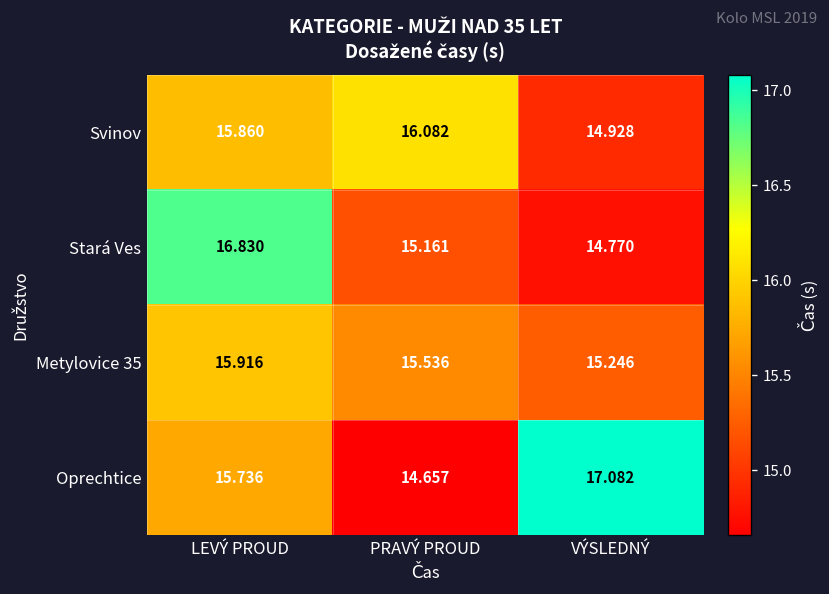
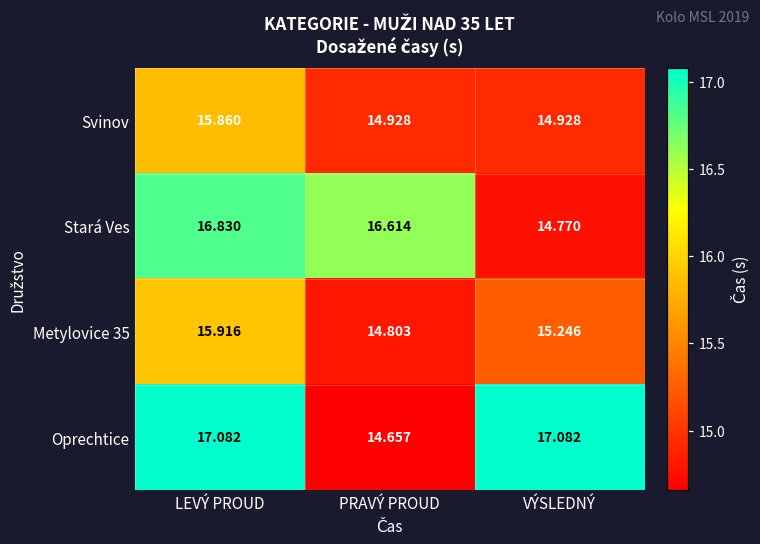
Svinov, PRAVÝ PROUD: 16.082 -> 14.928
Stará Ves, PRAVÝ PROUD: 15.161 -> 16.614
Metylovice 35, PRAVÝ PROUD: 15.536 -> 14.803
Oprechtice, LEVÝ PROUD: 15.736 -> 17.082
